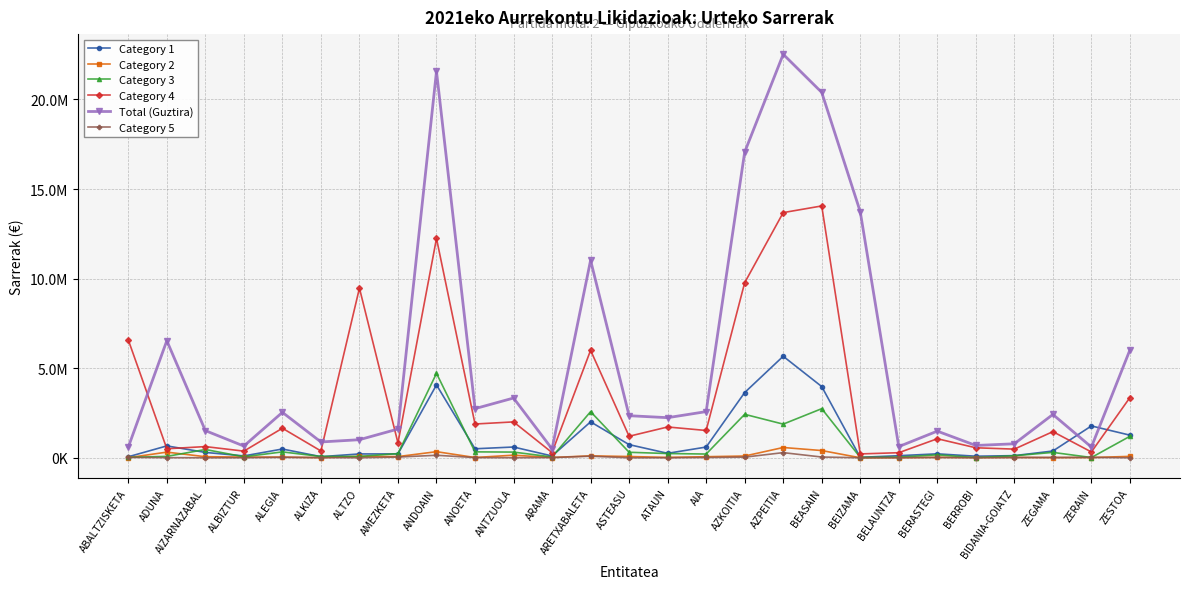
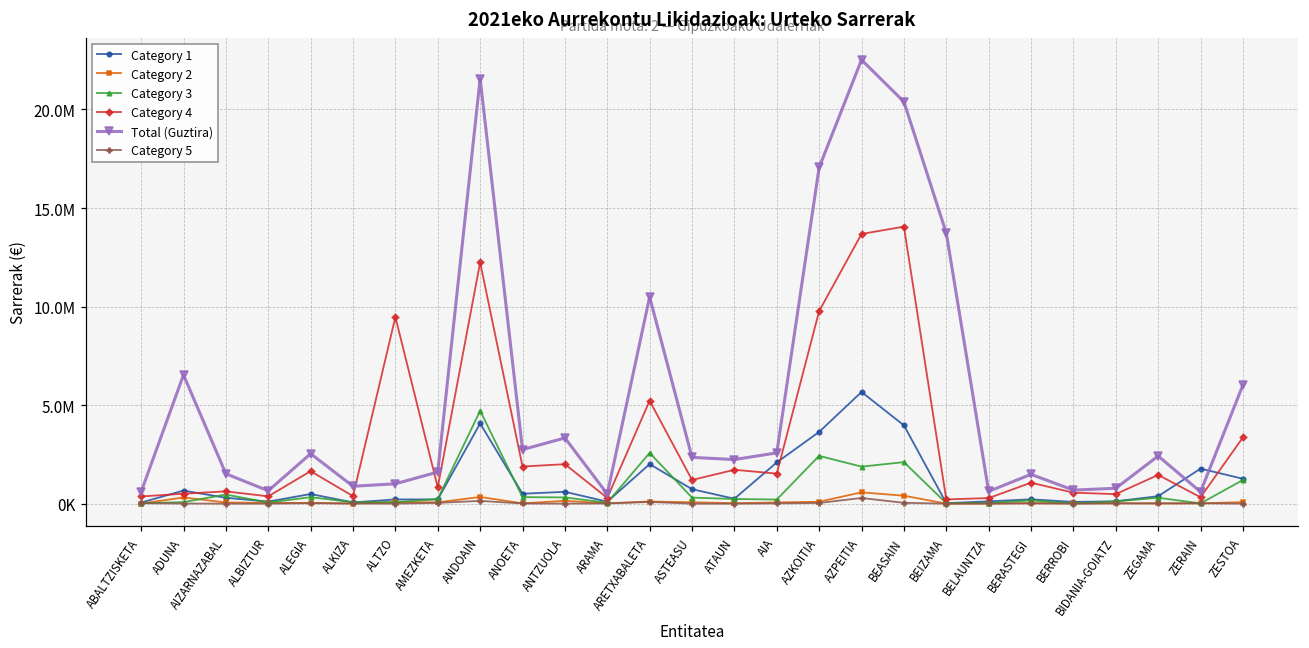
Category 4, ABALTZISKETA: 6600000 -> 400000
Category 4, ARETXABALETA: 6000000 -> 5200000
Total (Guztira), ARETXABALETA: 11000000 -> 10500000
Category 1, AIA: 600000 -> 2100000
Category 3, BEASAIN: 2700000 -> 2100000
